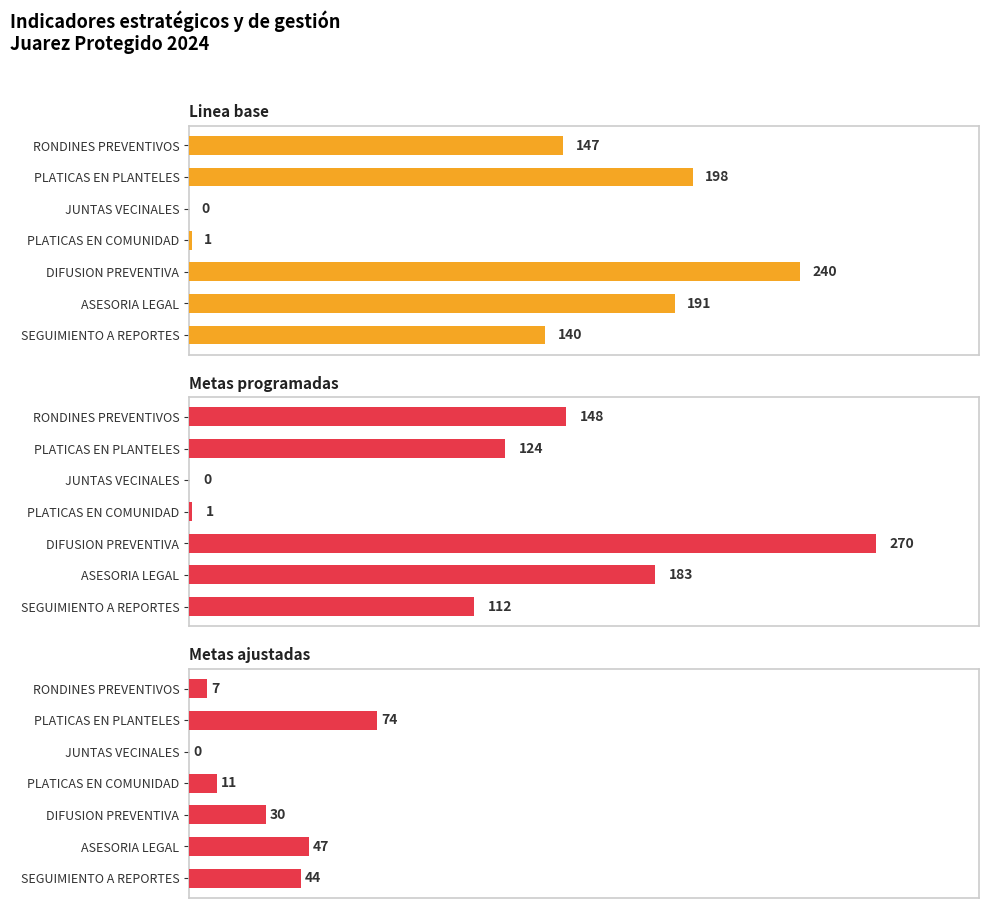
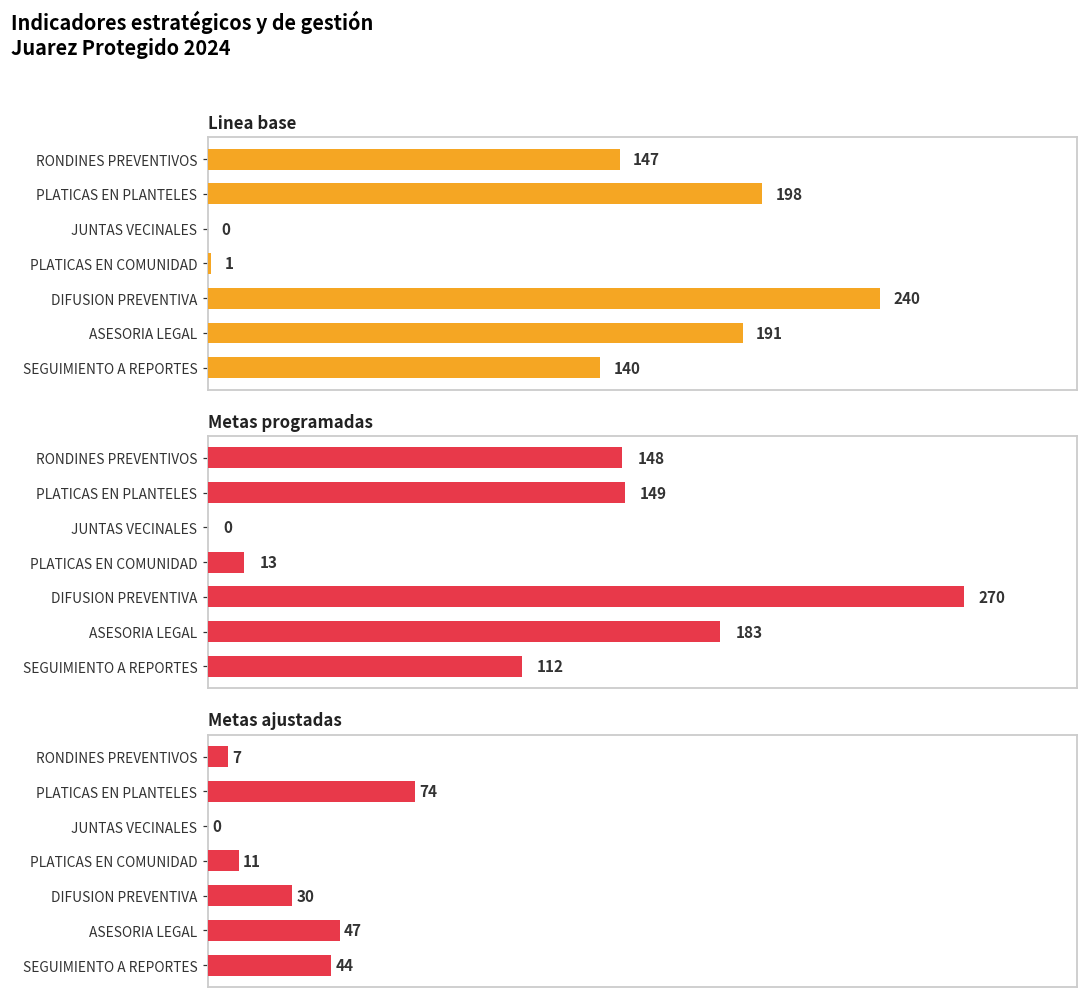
Metas programadas, PLATICAS EN PLANTELES: 124 -> 149
Metas programadas, PLATICAS EN COMUNIDAD: 1 -> 13
